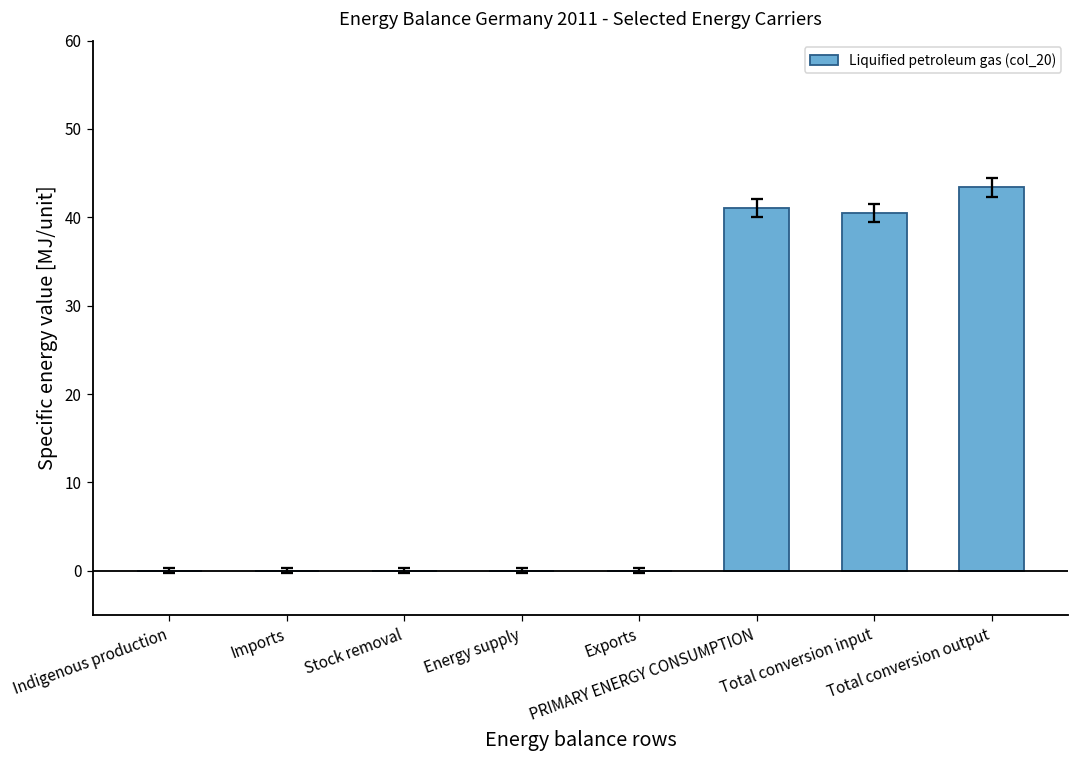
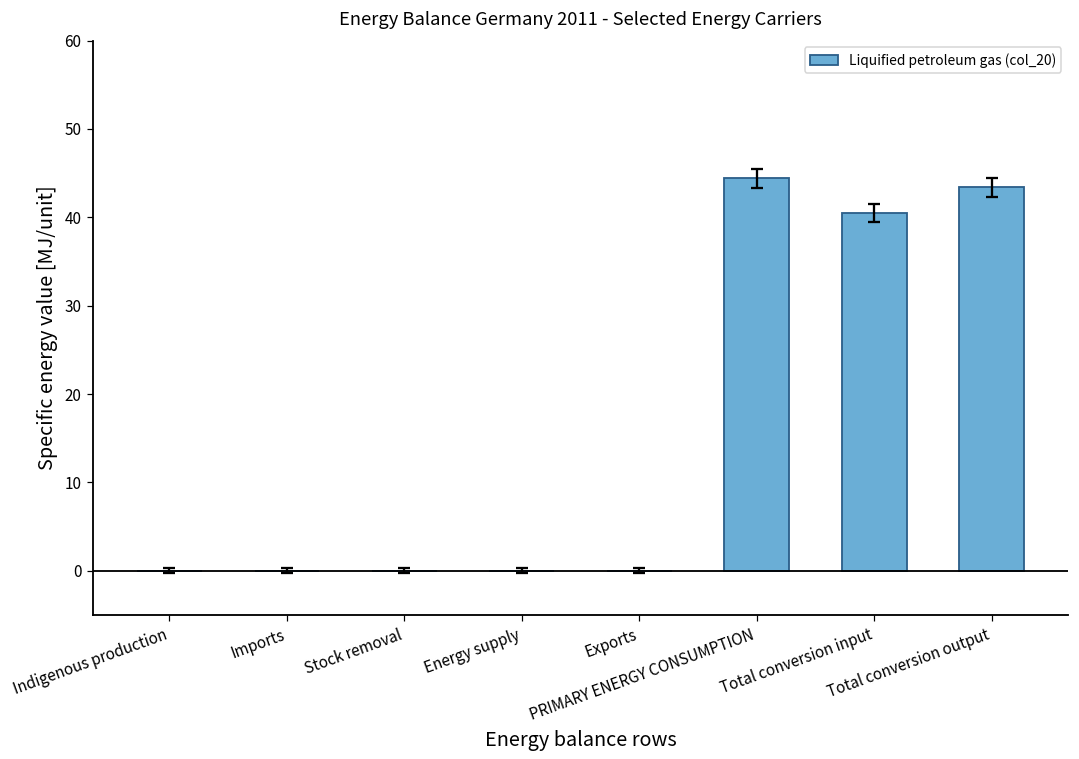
Liquified petroleum gas (col_20), PRIMARY ENERGY CONSUMPTION: 41 -> 44
